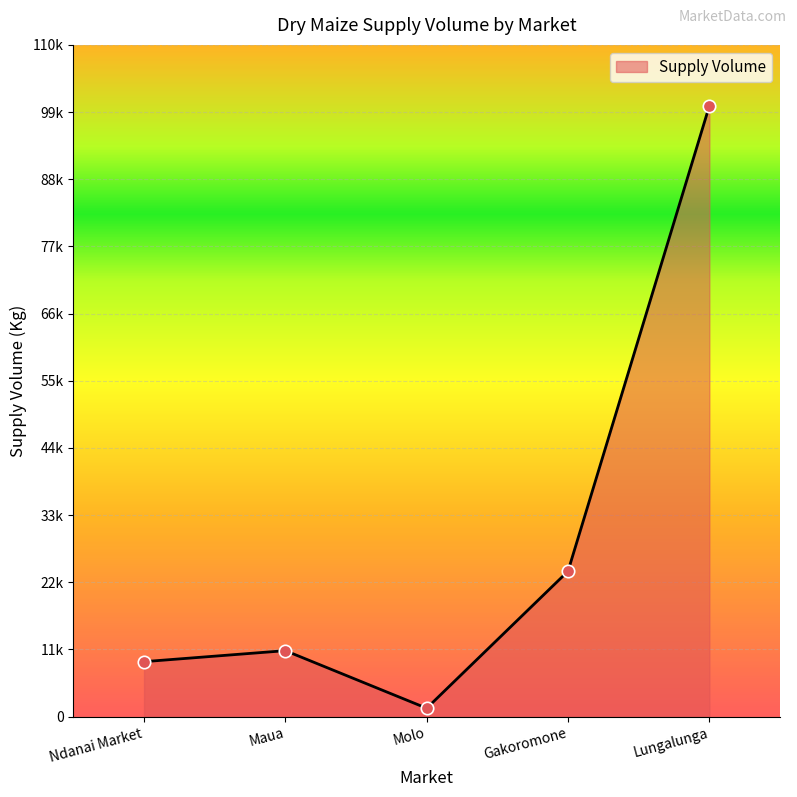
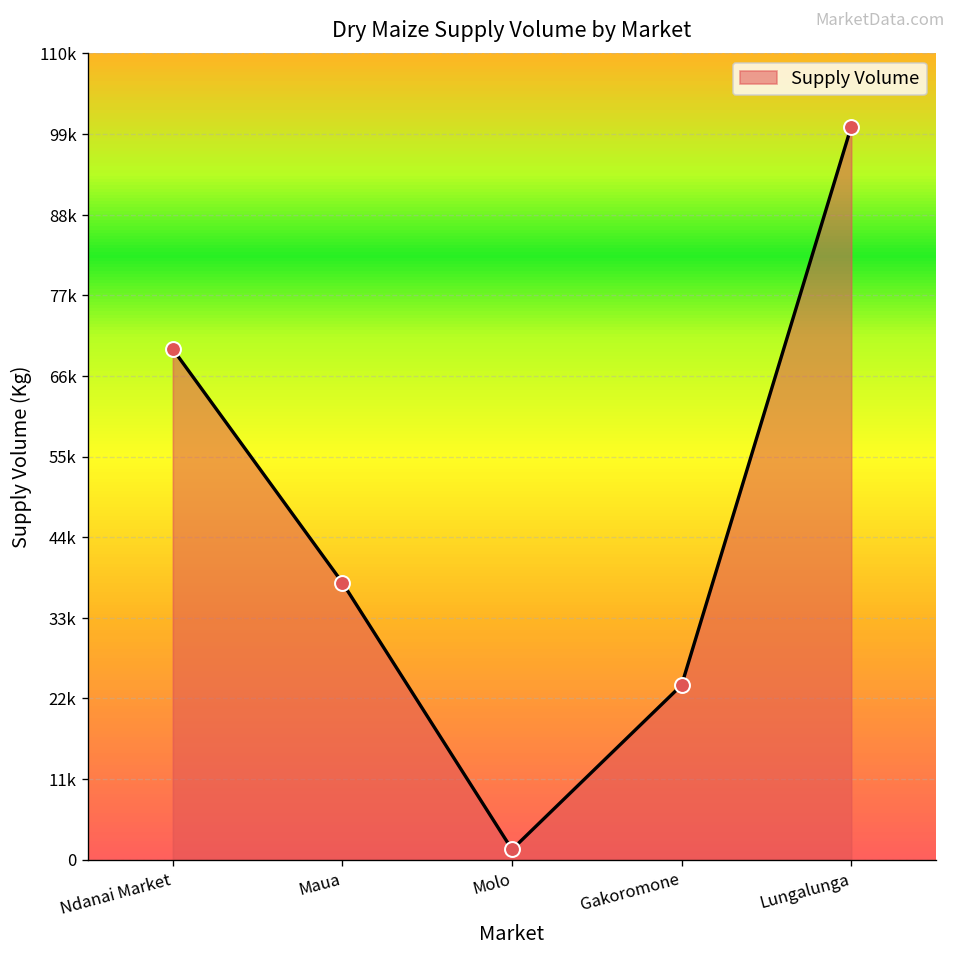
Ndanai Market: 9000 -> 70000
Maua: 11000 -> 38000
